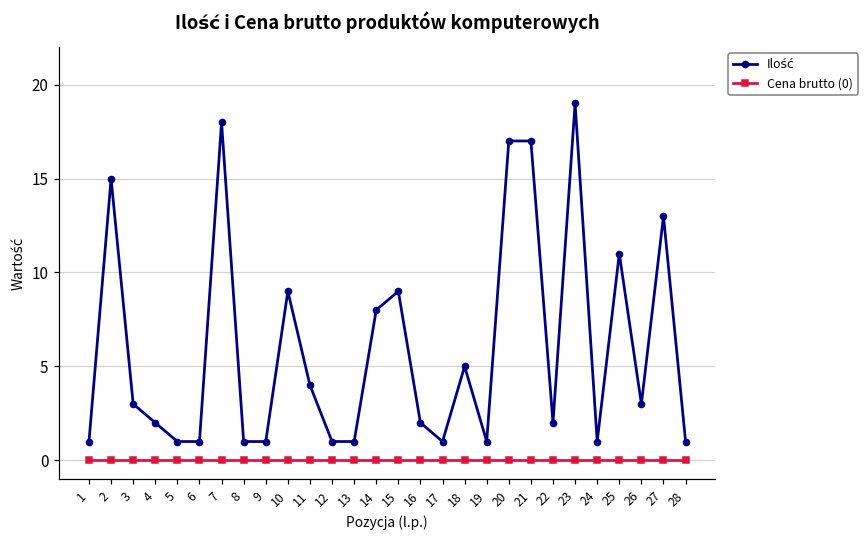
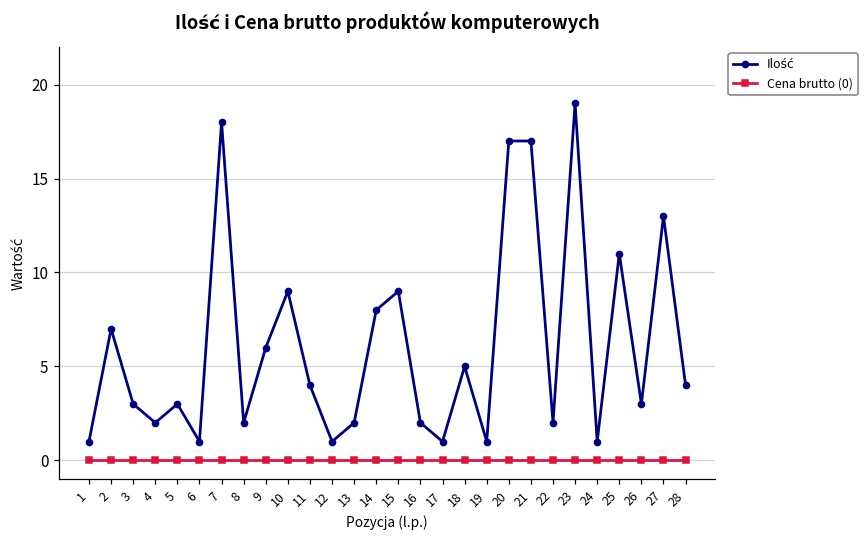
Ilość, 2: 15 -> 7
Ilość, 5: 1 -> 3
Ilość, 8: 1 -> 2
Ilość, 9: 1 -> 6
Ilość, 13: 1 -> 2
Ilość, 28: 1 -> 4
